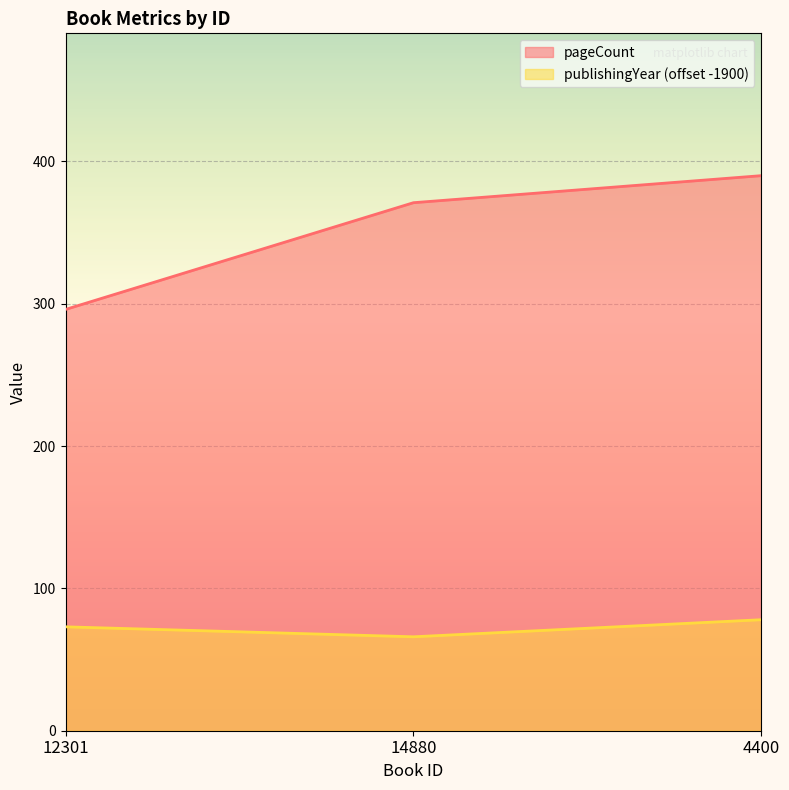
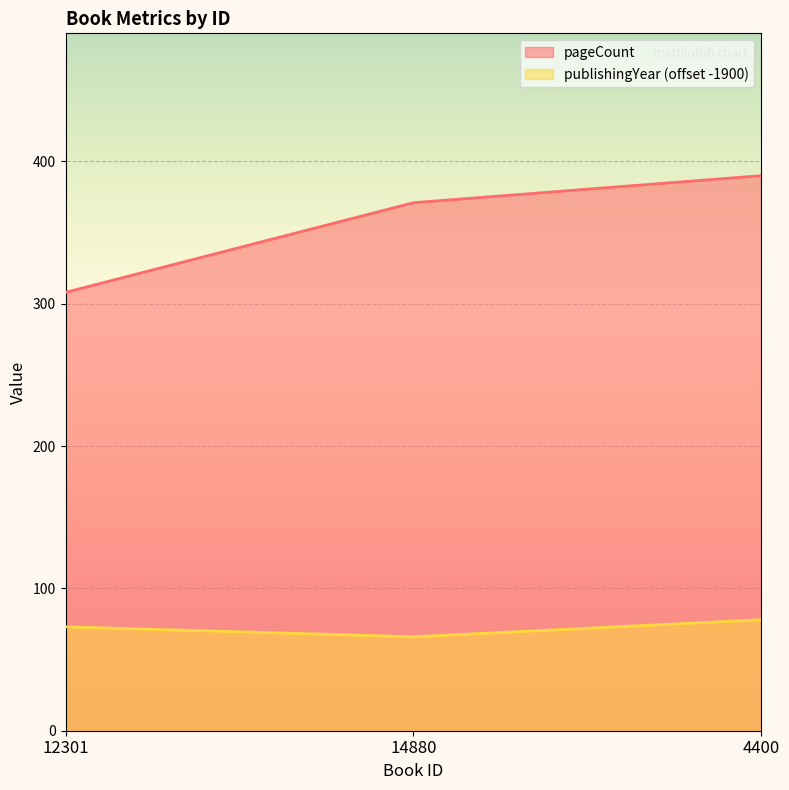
pageCount, 12301: 296 -> 308
